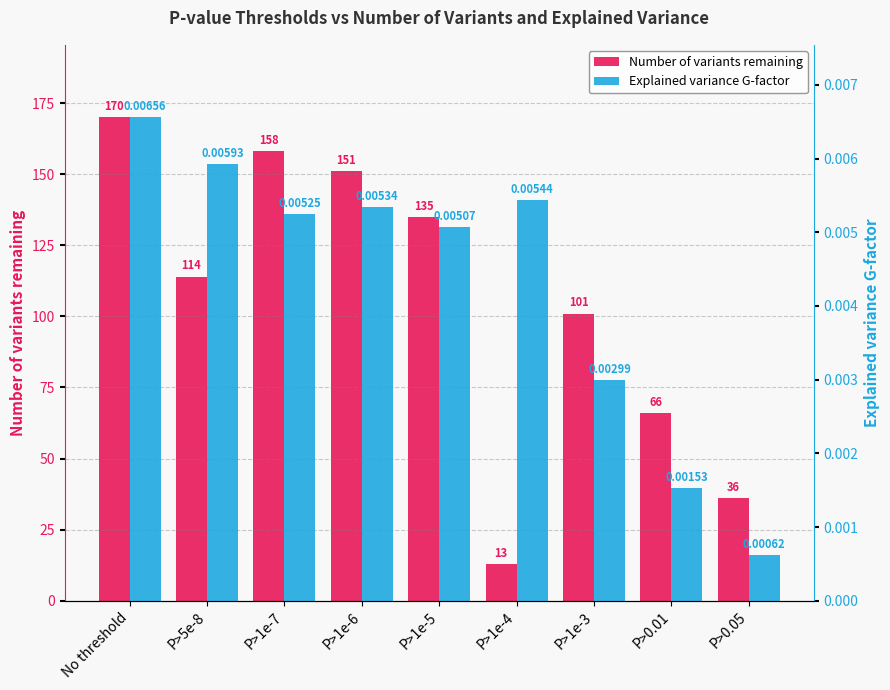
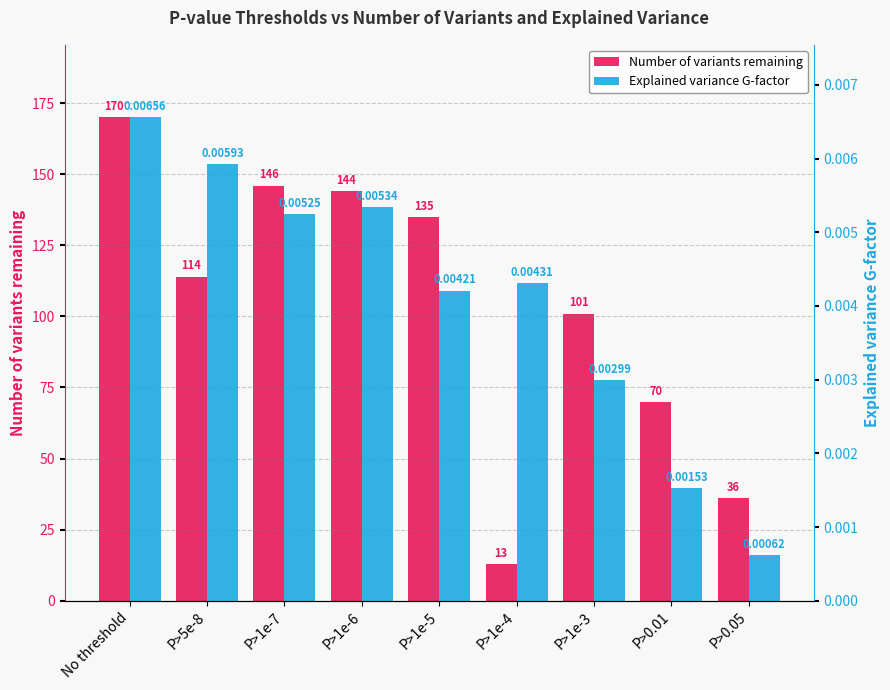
Number of variants remaining, P>1e-7: 158 -> 146
Number of variants remaining, P>1e-6: 151 -> 144
Number of variants remaining, P>0.01: 66 -> 70
Explained variance G-factor, P>1e-5: 0.00507 -> 0.00421
Explained variance G-factor, P>1e-4: 0.00544 -> 0.00431
